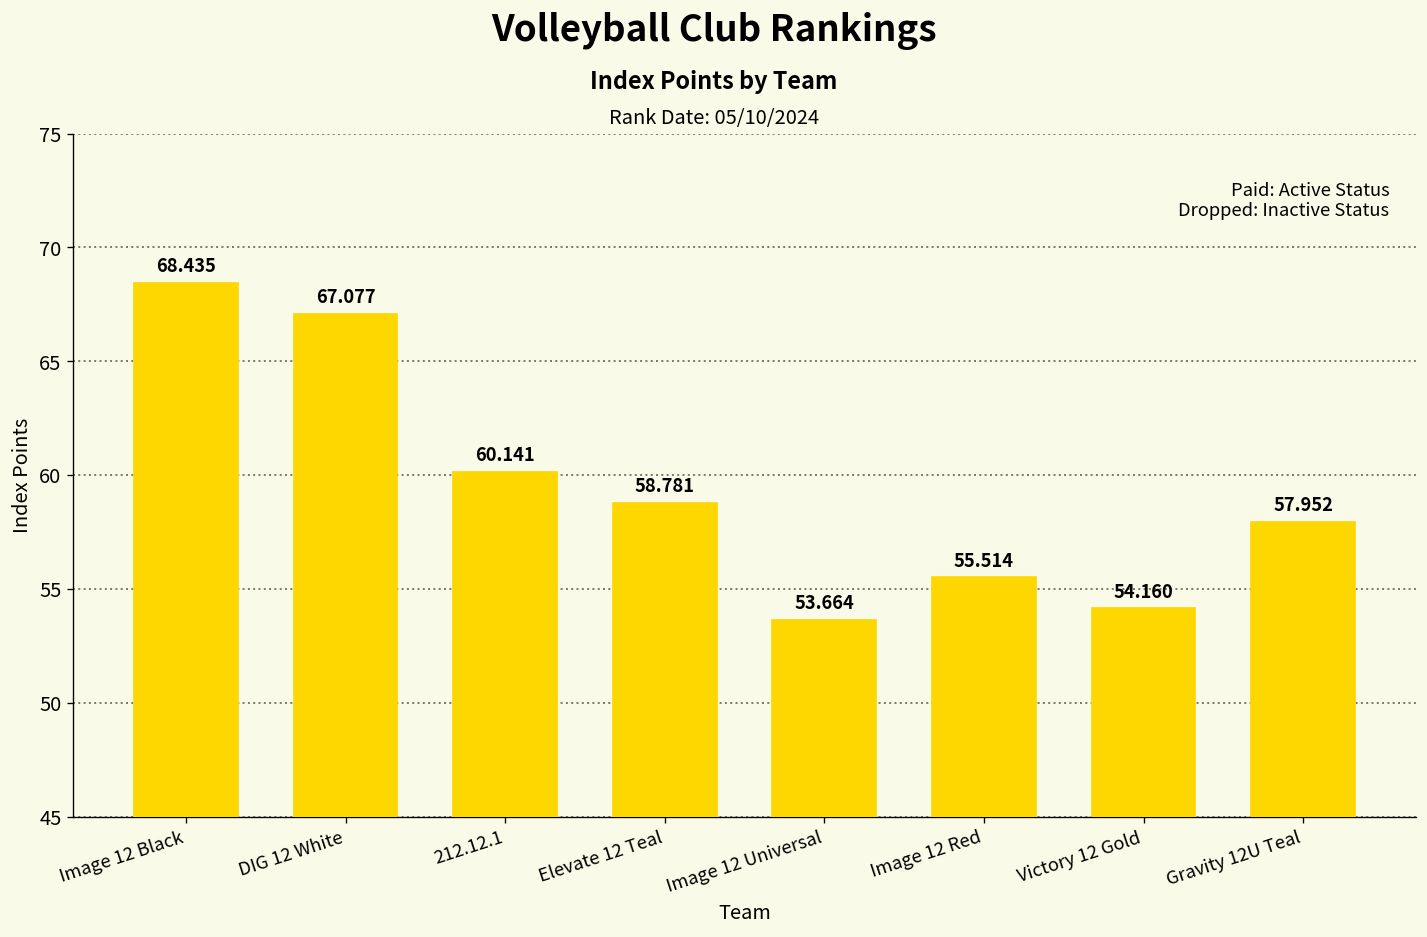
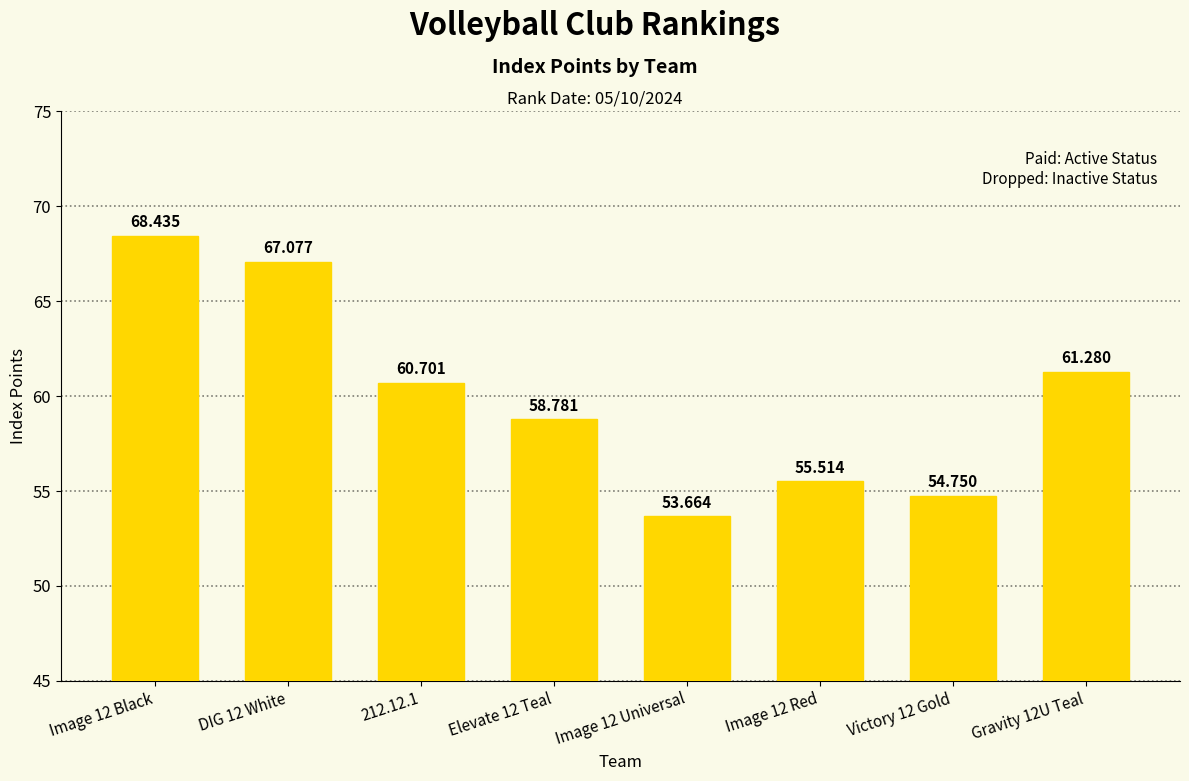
212.12.1: 60.141 -> 60.701
Victory 12 Gold: 54.160 -> 54.750
Gravity 12U Teal: 57.952 -> 61.280
